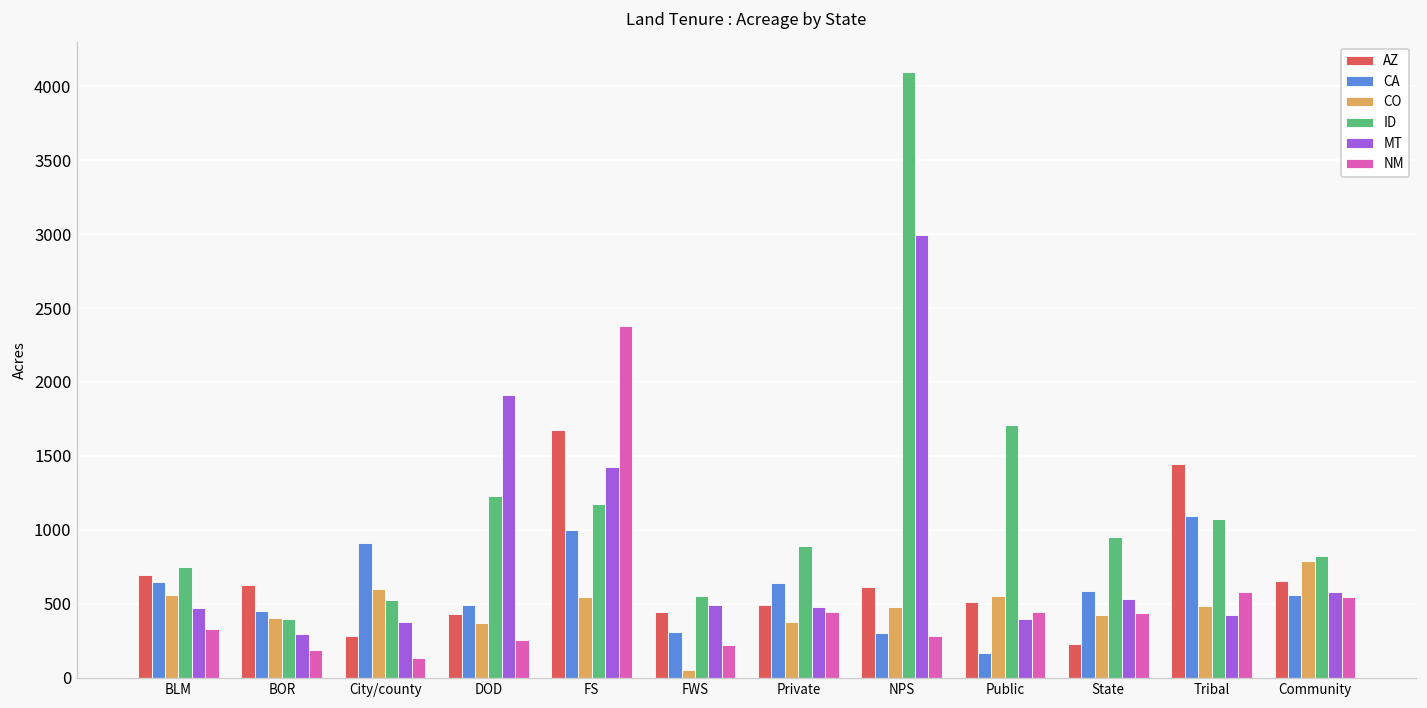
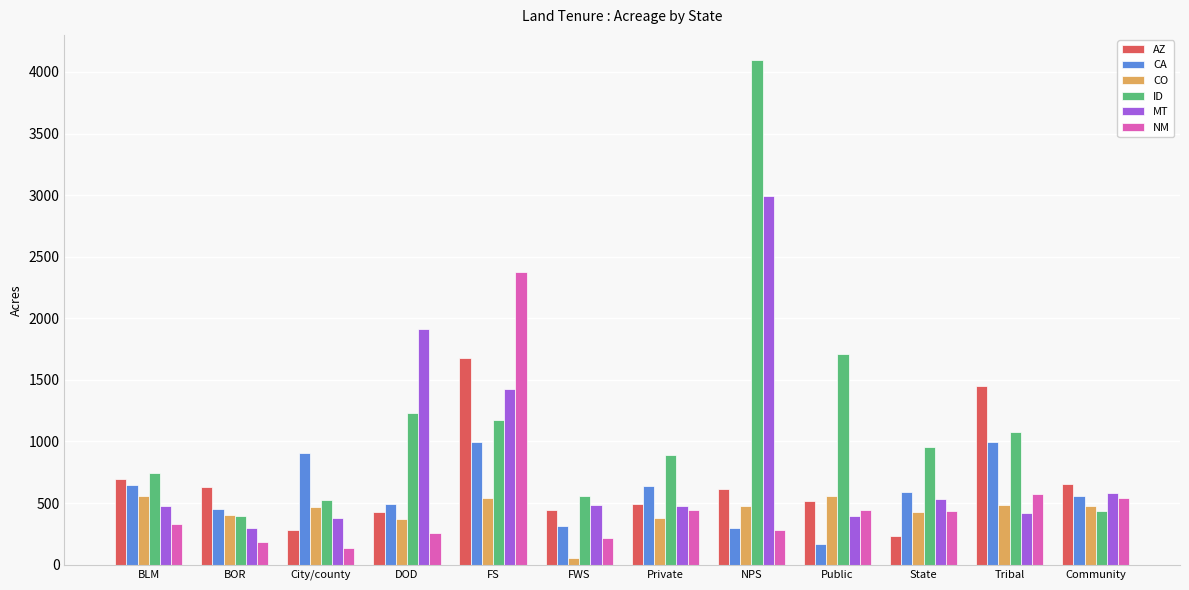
CO, City/county: 600 -> 460
CA, Tribal: 1100 -> 1000
CO, Community: 790 -> 480
ID, Community: 830 -> 430
